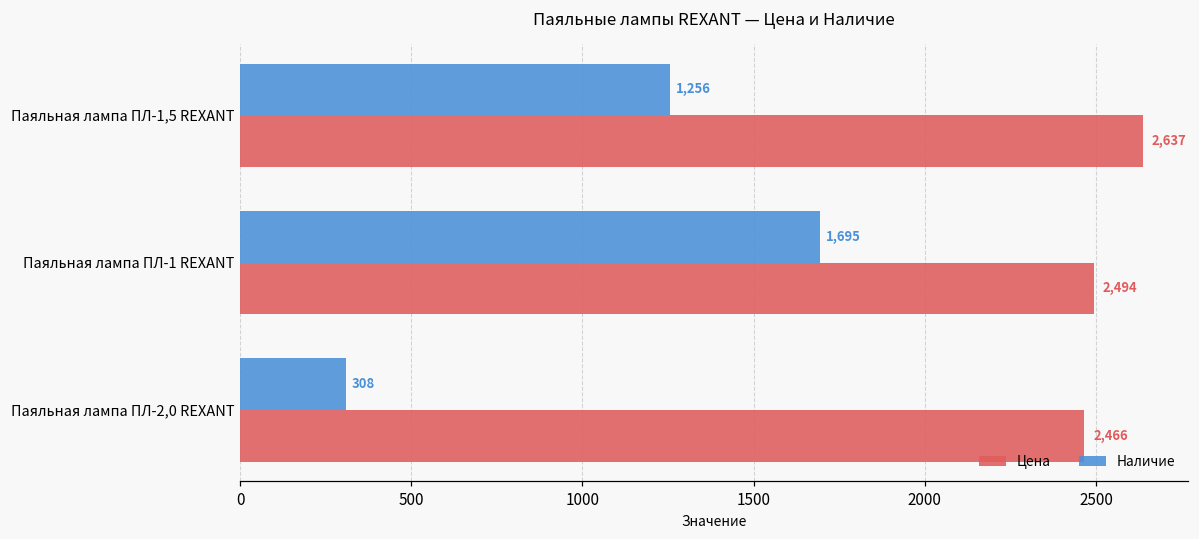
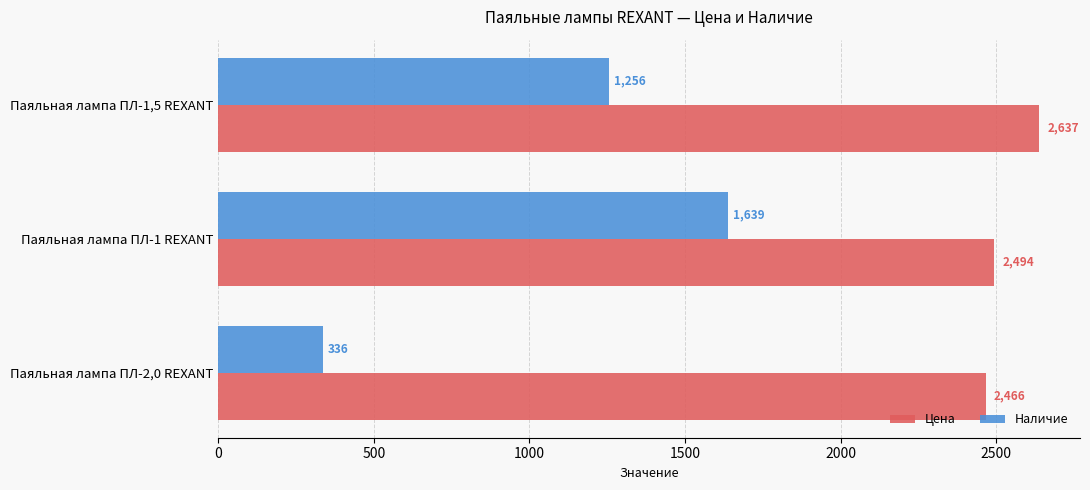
Наличие, Паяльная лампа ПЛ-1 REXANT: 1,695 -> 1,639
Наличие, Паяльная лампа ПЛ-2,0 REXANT: 308 -> 336
